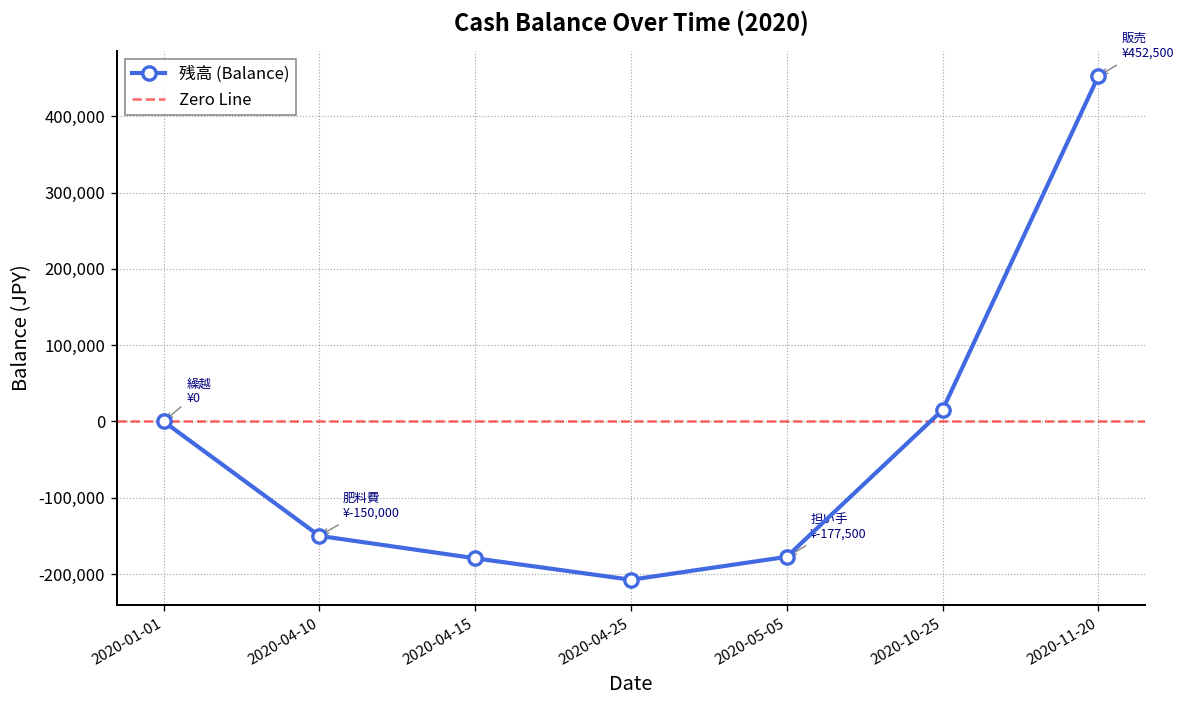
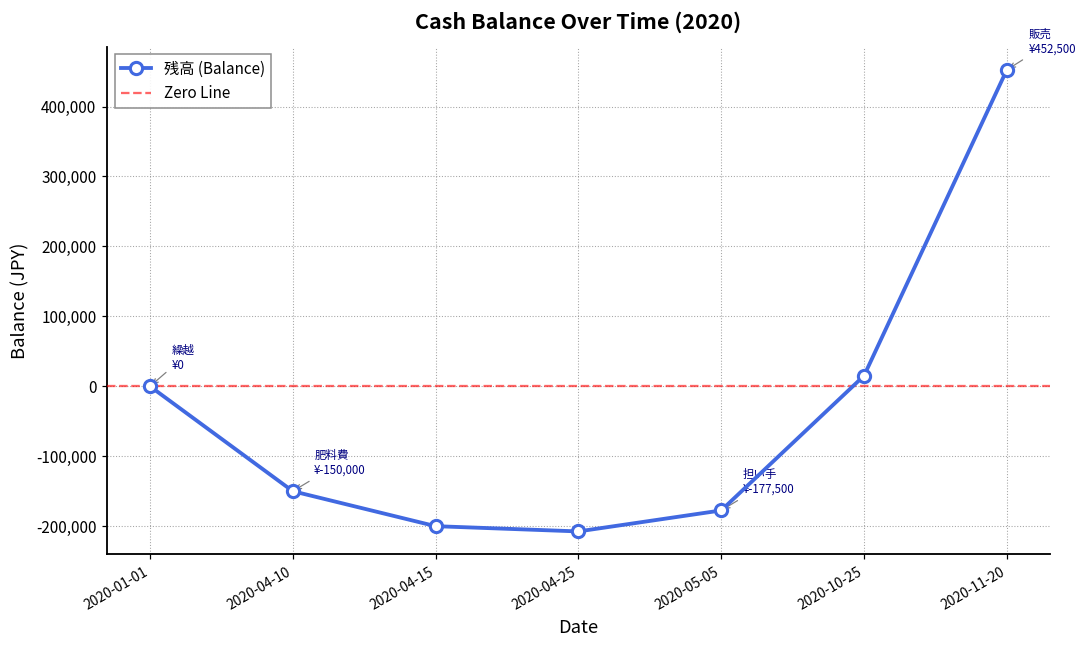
2020-04-15: -180,000 -> -200,000
